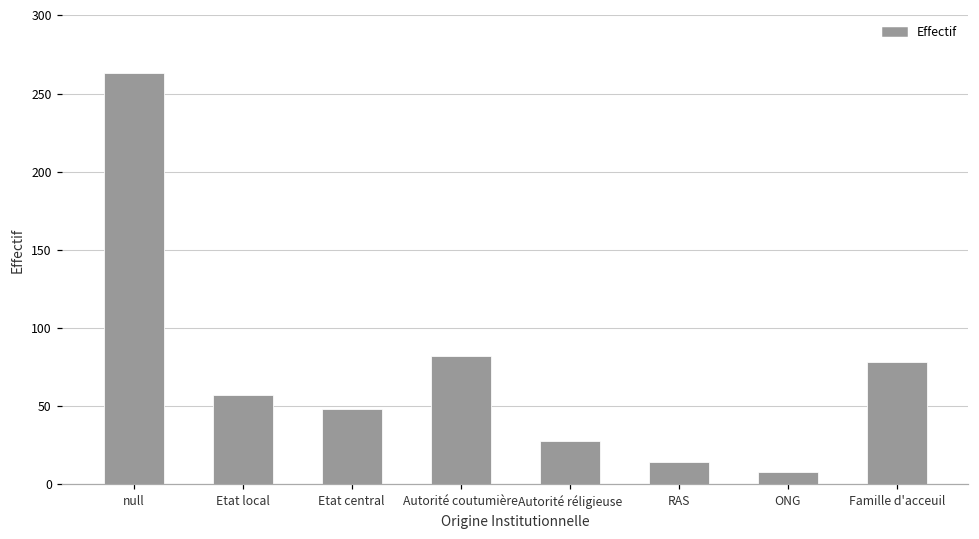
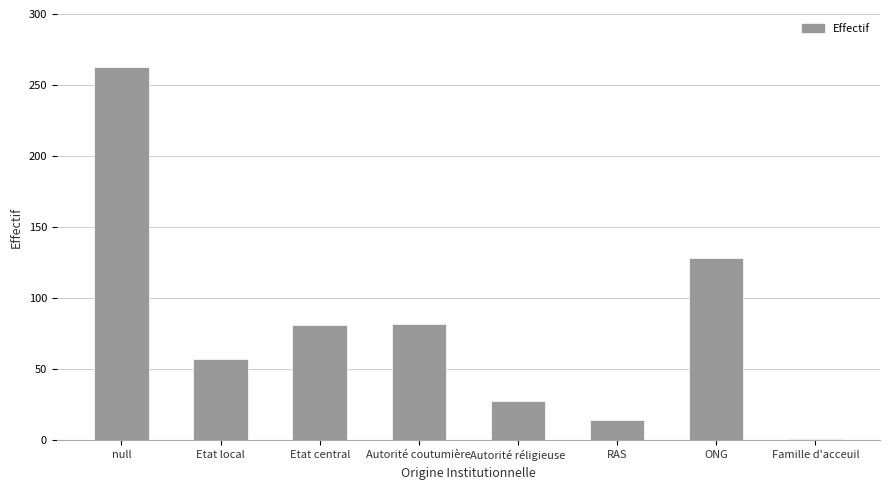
Etat central: 48 -> 81
ONG: 8 -> 128
Famille d'acceuil: 78 -> 1
